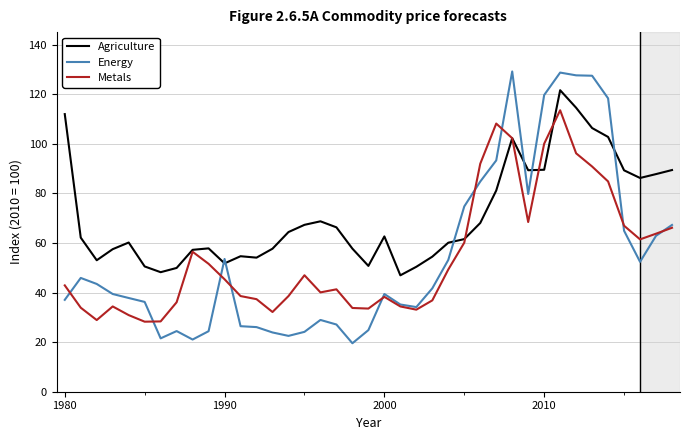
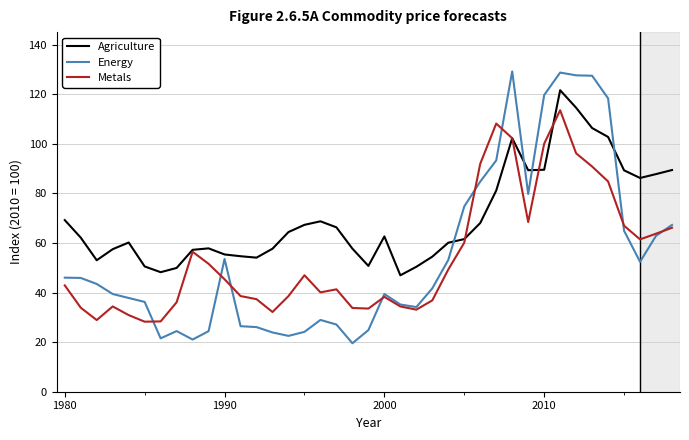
Agriculture, 1980: 112 -> 69
Energy, 1980: 37 -> 46
Agriculture, 1990: 52 -> 55
